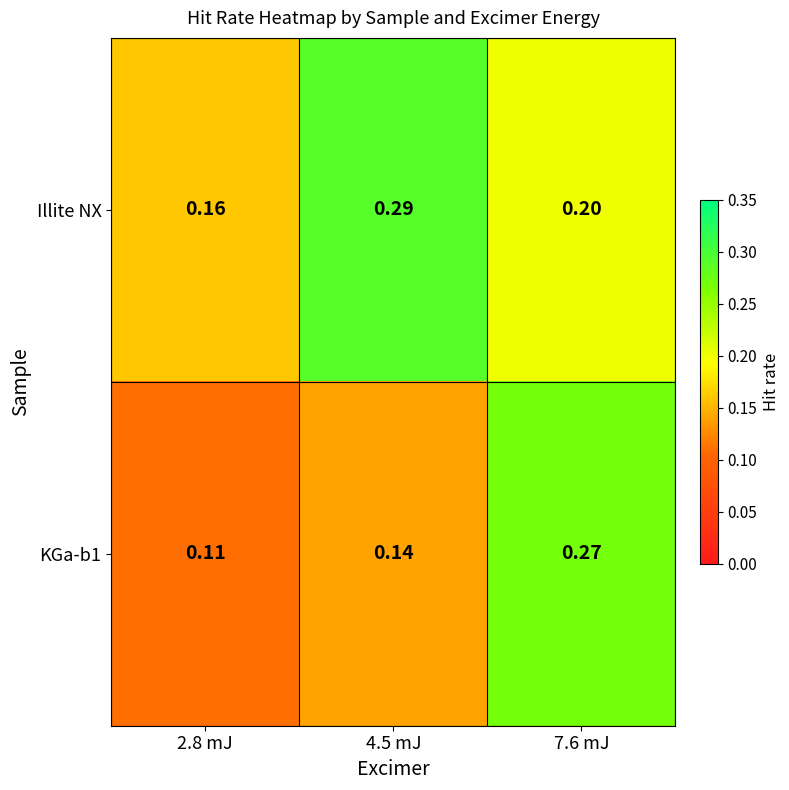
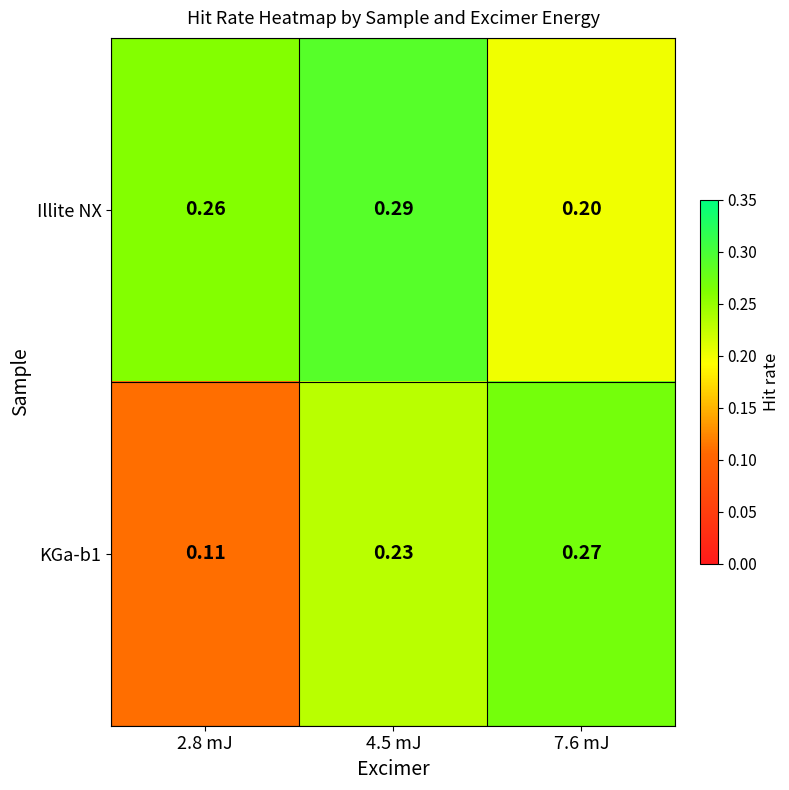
Illite NX, 2.8 mJ: 0.16 -> 0.26
KGa-b1, 4.5 mJ: 0.14 -> 0.23
